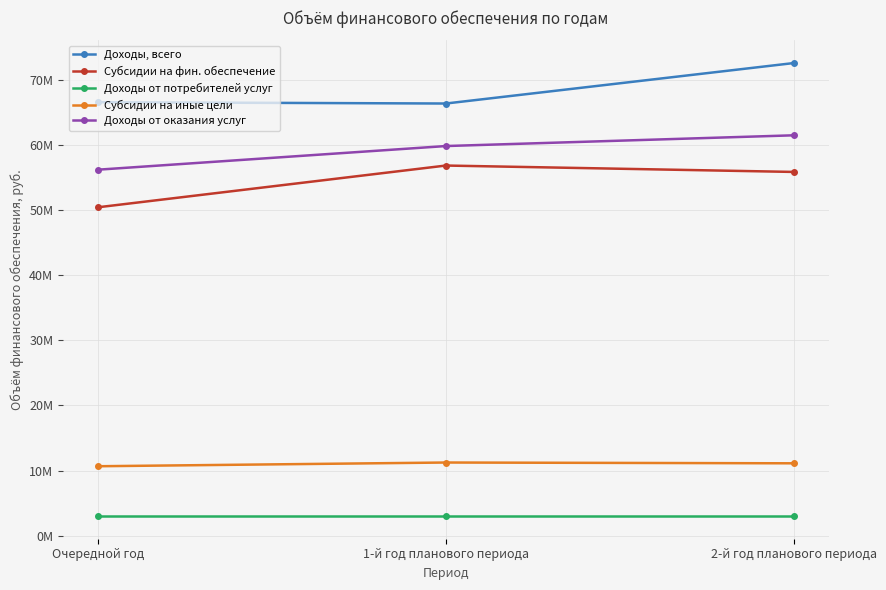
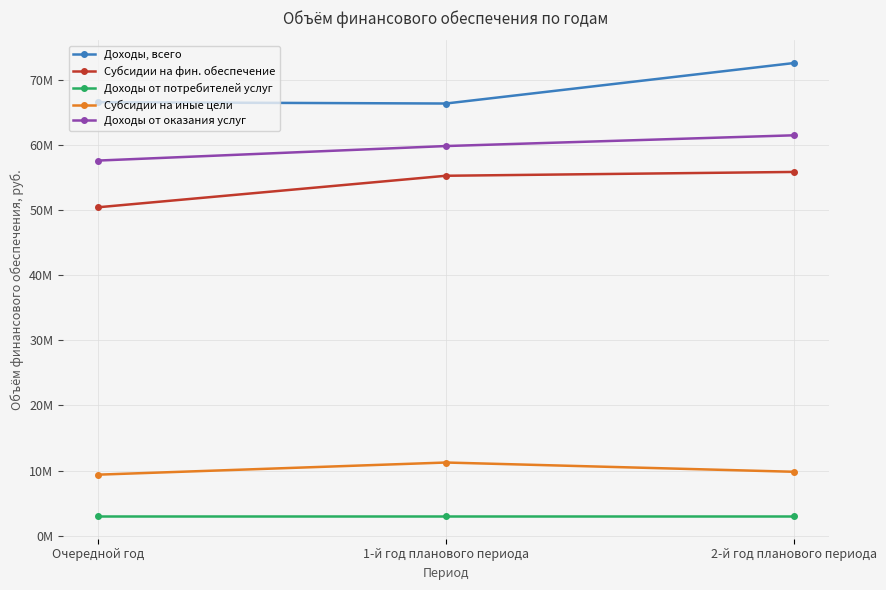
Субсидии на иные цели, Очередной год: 11000000 -> 9000000
Доходы от оказания услуг, Очередной год: 56000000 -> 58000000
Субсидии на фин. обеспечение, 1-й год планового периода: 57000000 -> 55000000
Субсидии на иные цели, 2-й год планового периода: 11000000 -> 10000000
